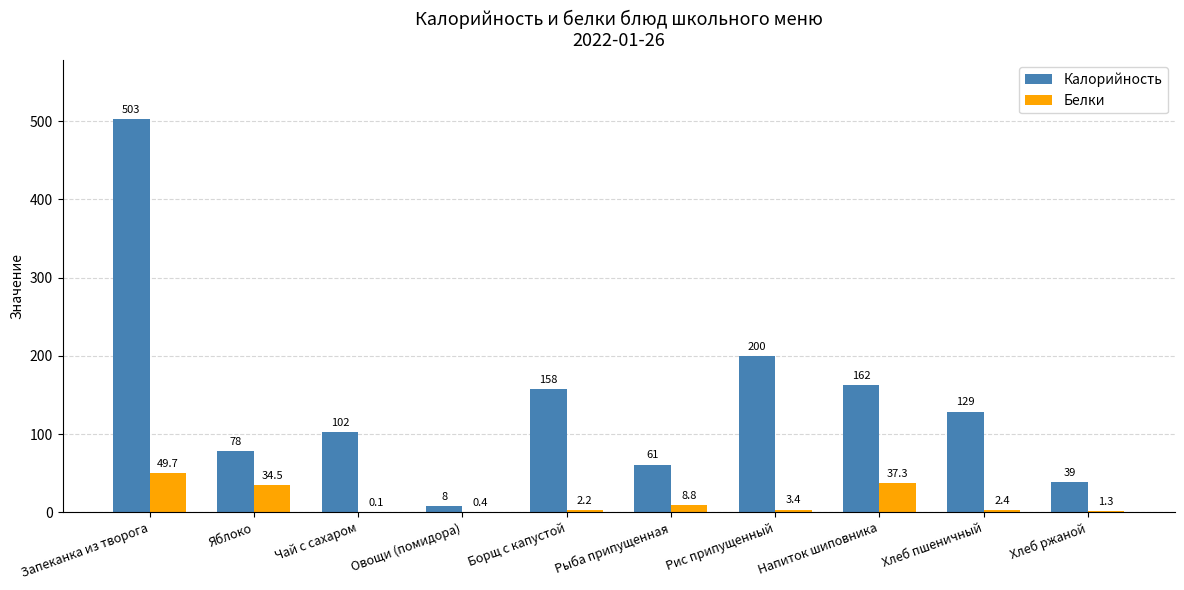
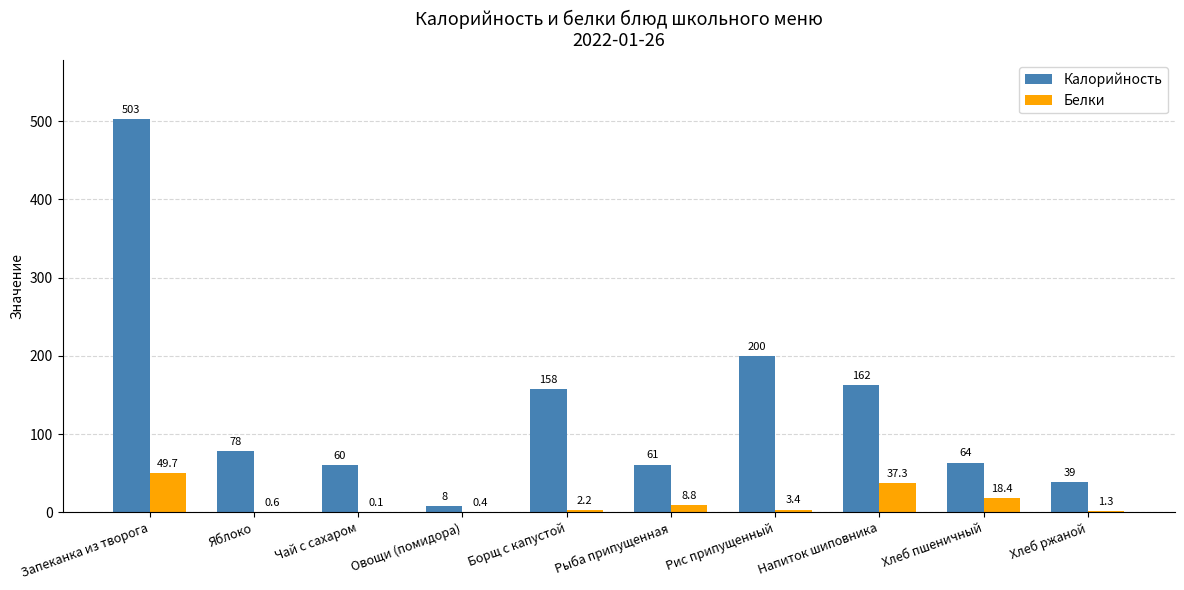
Белки, Яблоко: 34.5 -> 0.6
Калорийность, Чай с сахаром: 102 -> 60
Калорийность, Хлеб пшеничный: 129 -> 64
Белки, Хлеб пшеничный: 2.4 -> 18.4
